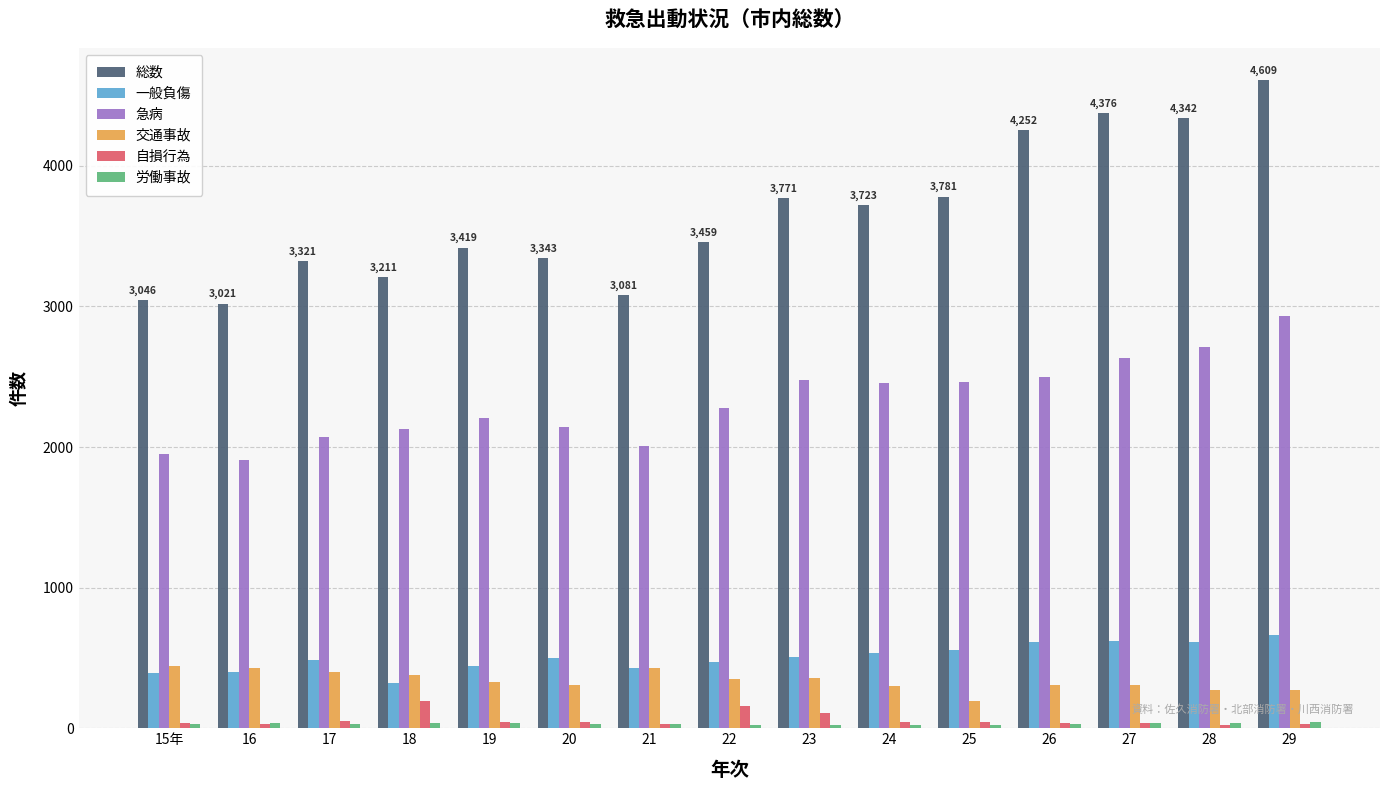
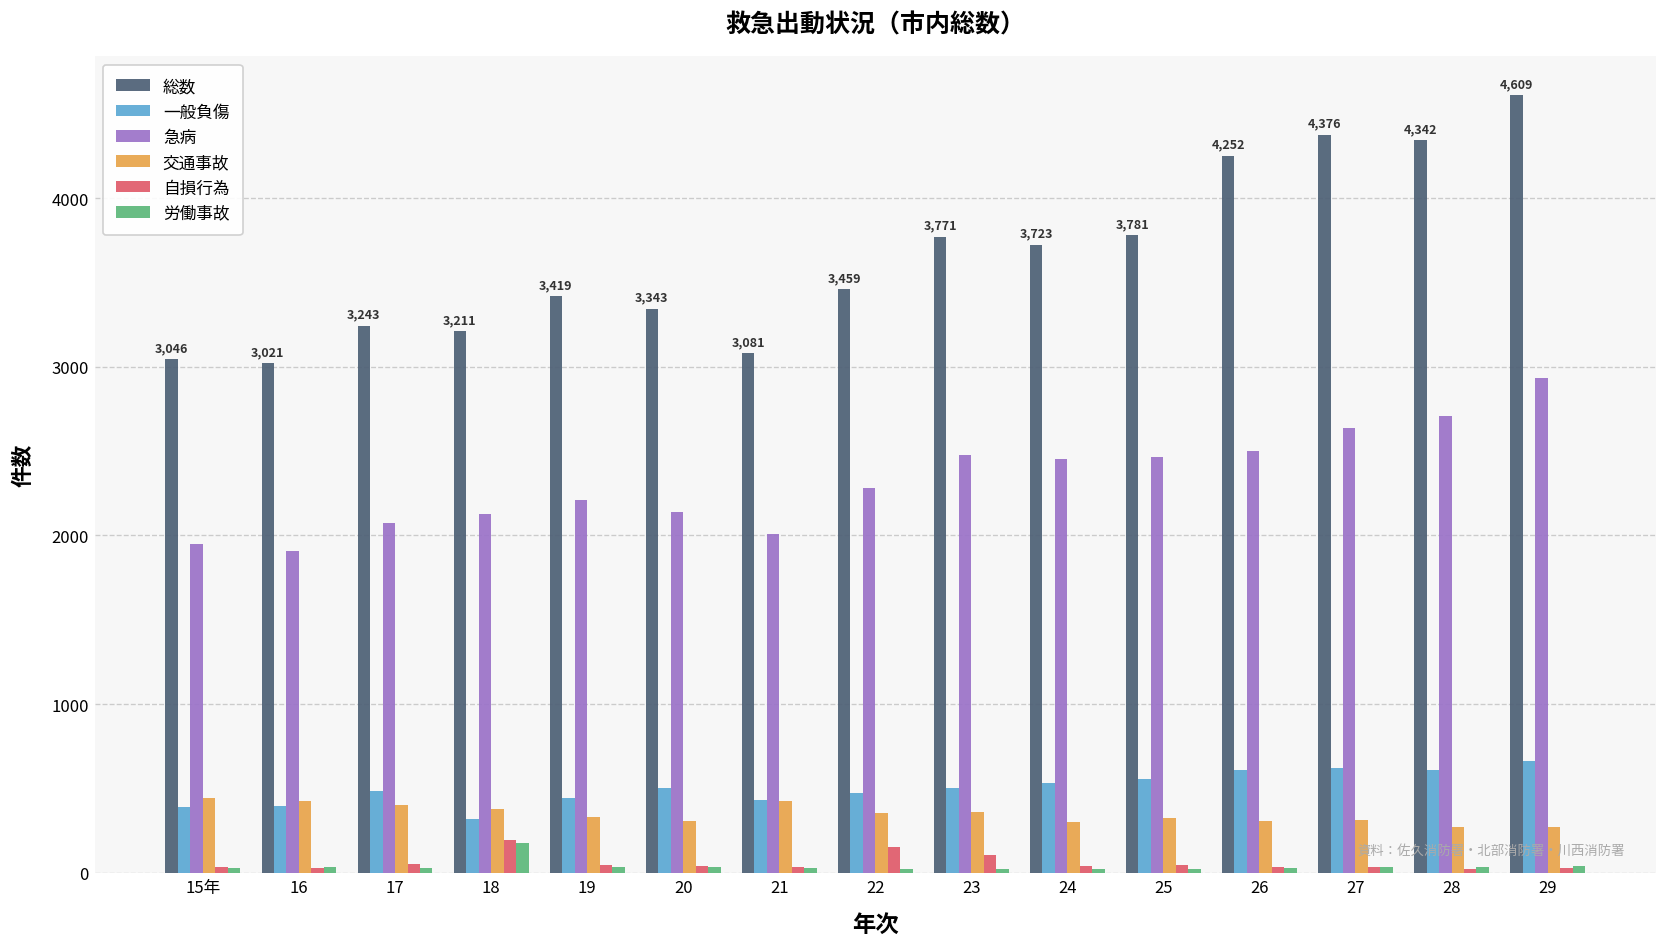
総数, 17: 3,321 -> 3,243
労働事故, 18: 40 -> 180
交通事故, 25: 190 -> 320
